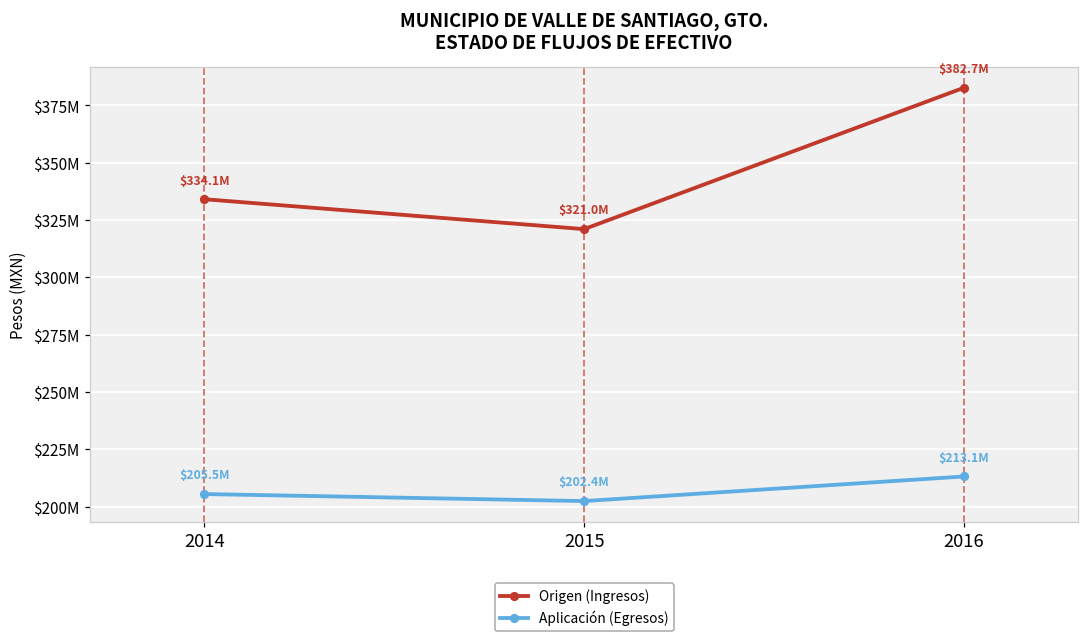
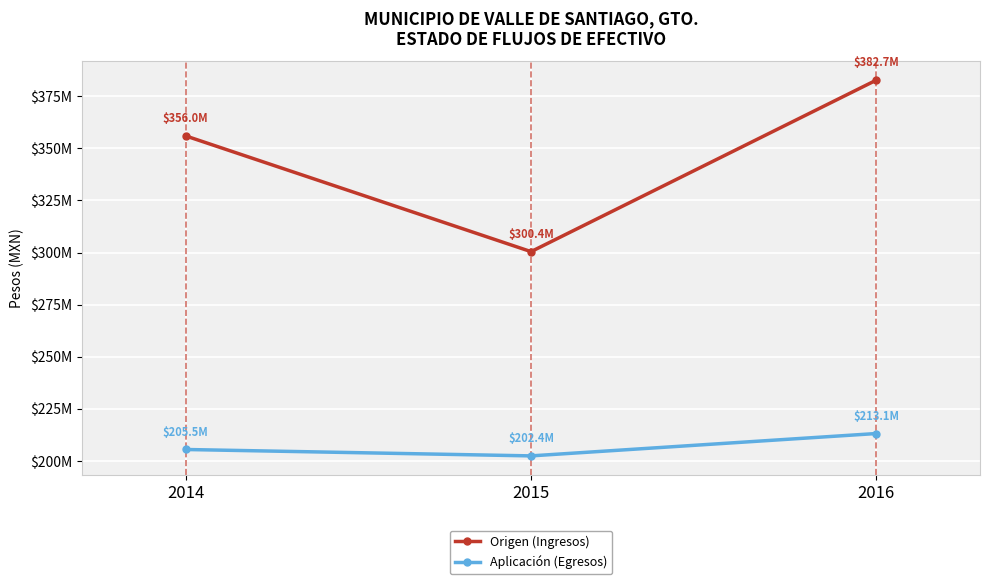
Origen (Ingresos), 2014: $334.1M -> $356.0M
Origen (Ingresos), 2015: $321.0M -> $300.4M
